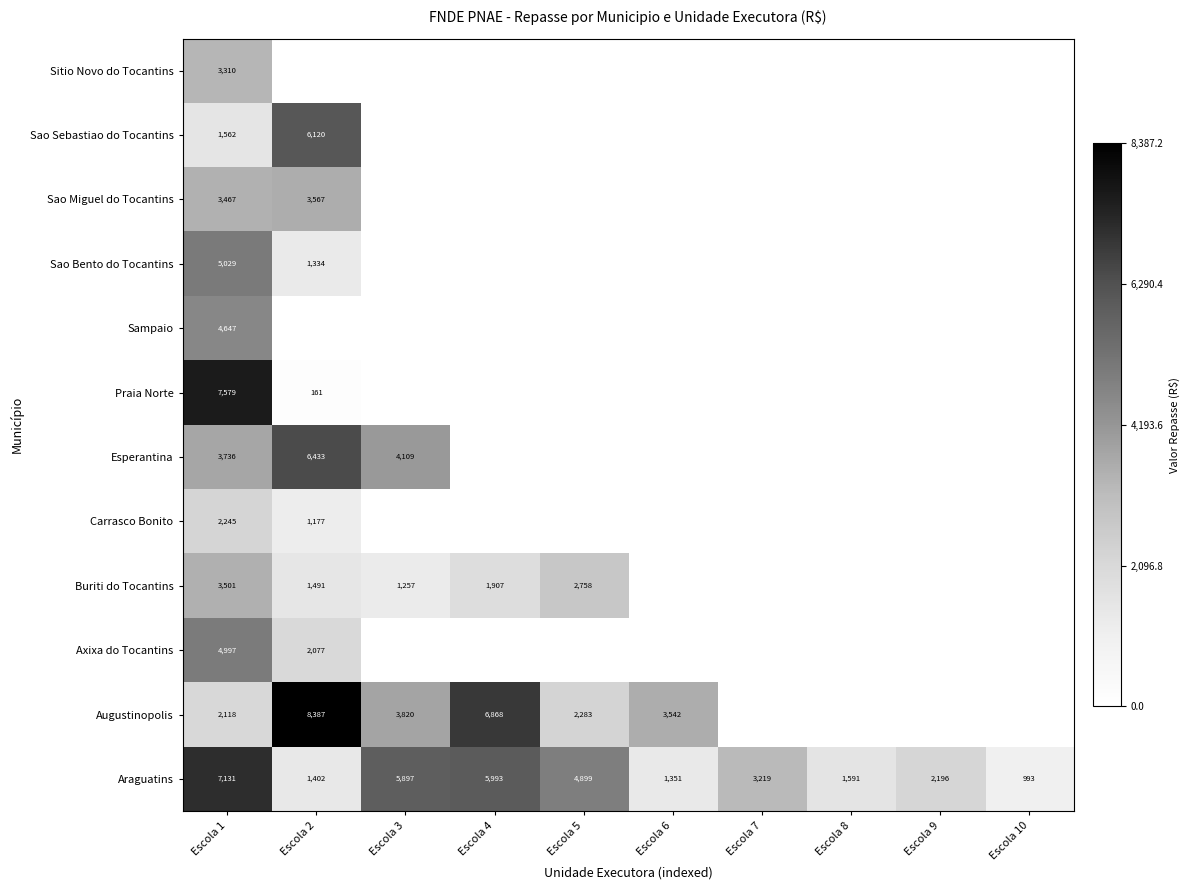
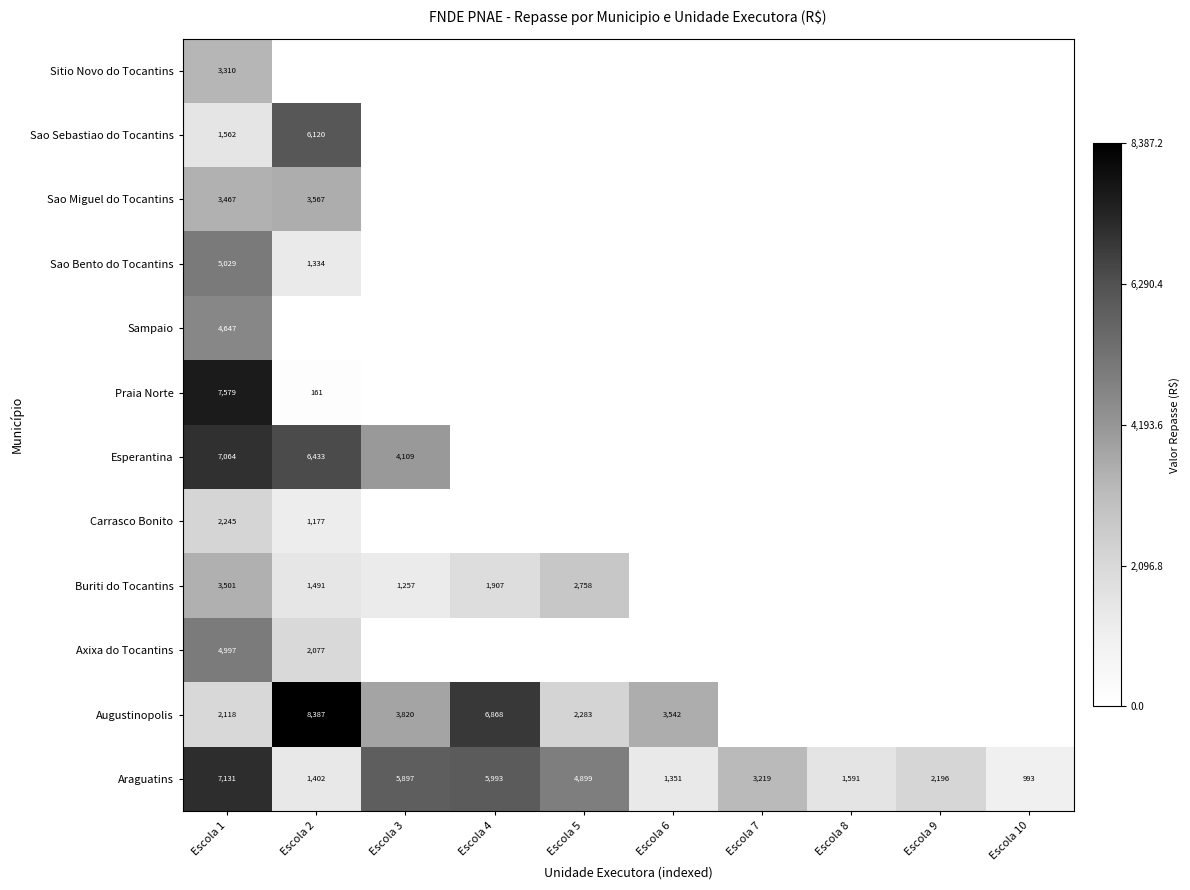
Esperantina, Escola 1: 3,736 -> 7,064
